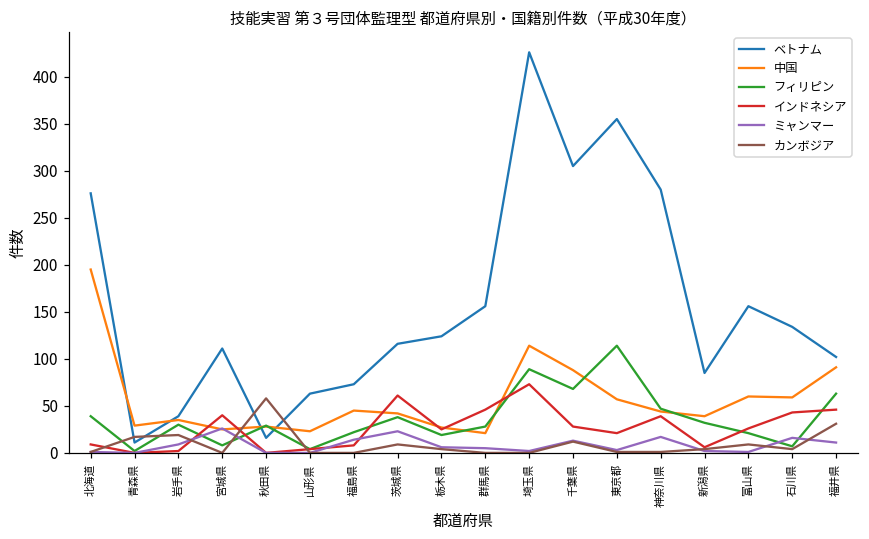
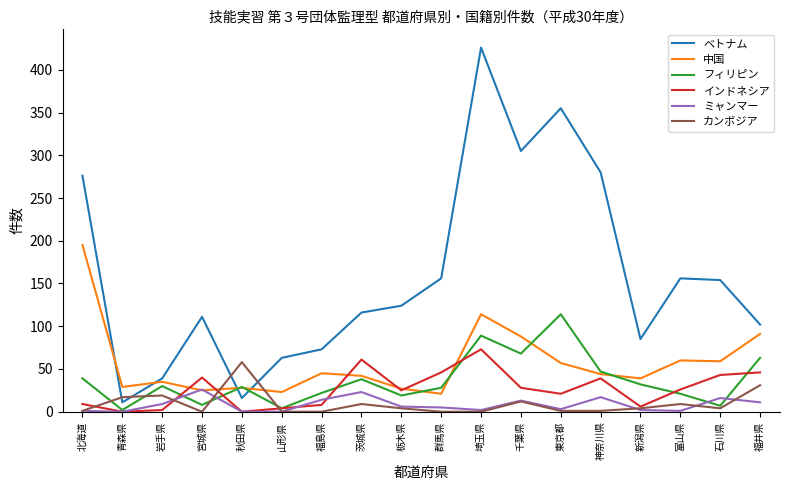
ベトナム, 石川県: 130 -> 150
